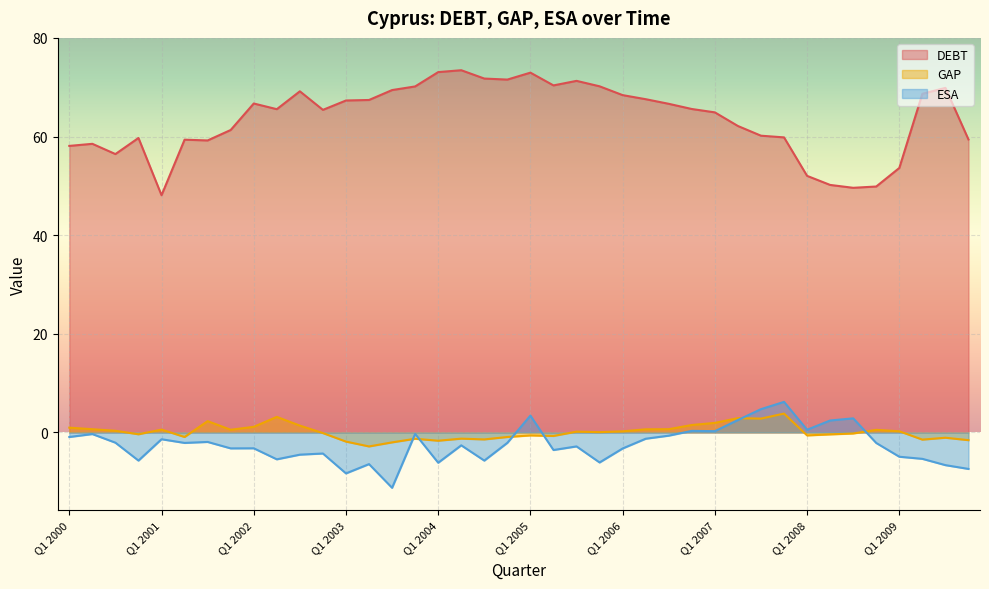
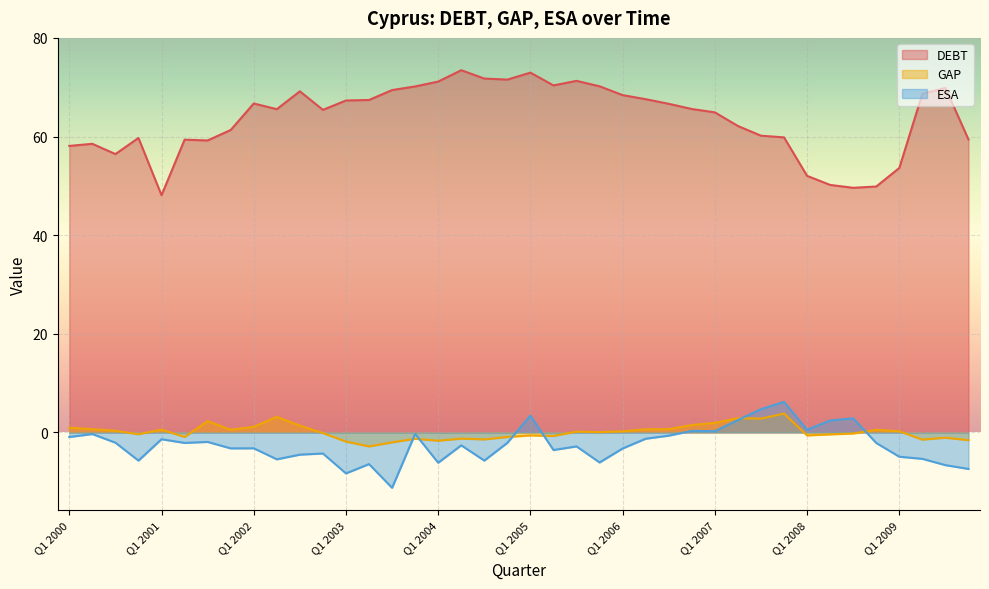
DEBT, Q1 2004: 73 -> 71
